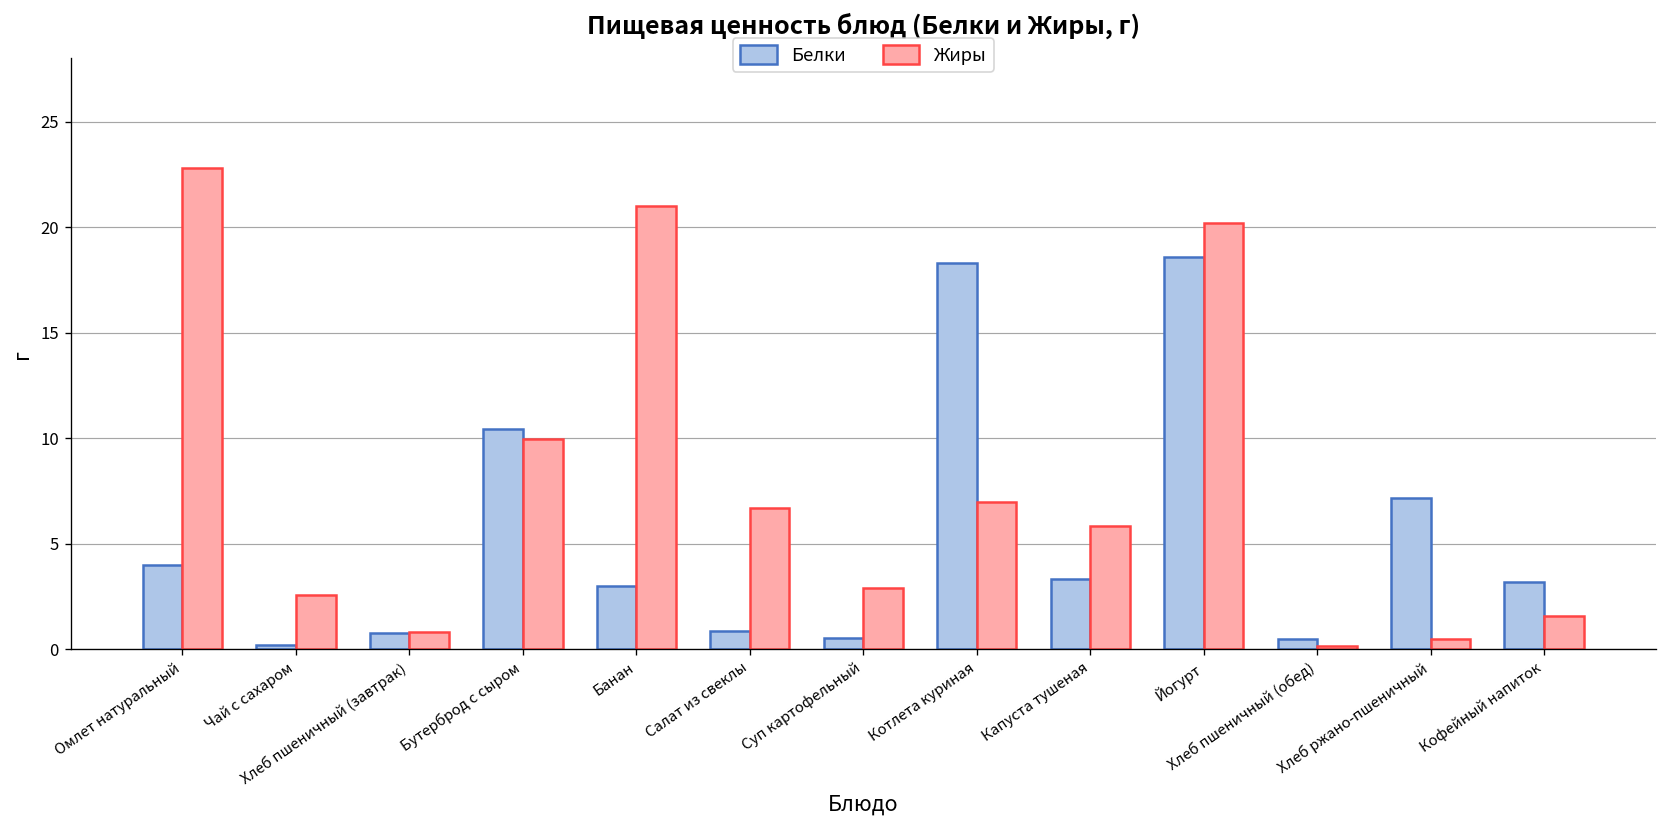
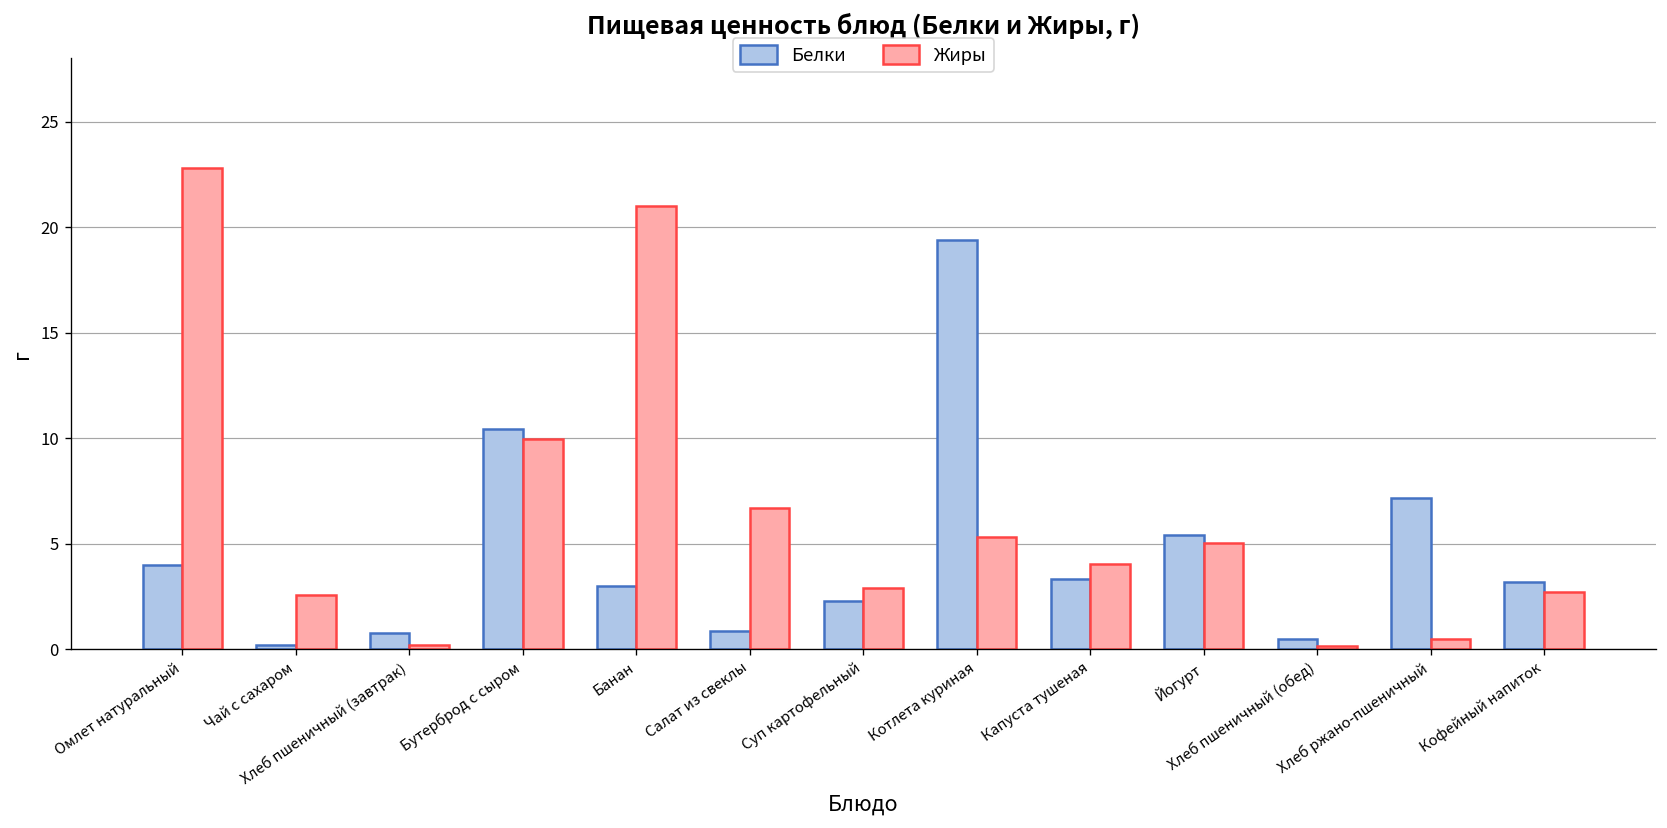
Жиры, Хлеб пшеничный (завтрак): 0.8 -> 0.2
Белки, Суп картофельный: 0.5 -> 2.3
Белки, Котлета куриная: 18.3 -> 19.4
Жиры, Котлета куриная: 7.0 -> 5.3
Жиры, Капуста тушеная: 5.8 -> 4.0
Белки, Йогурт: 18.6 -> 5.4
Жиры, Йогурт: 20.2 -> 5.0
Жиры, Кофейный напиток: 1.6 -> 2.7
